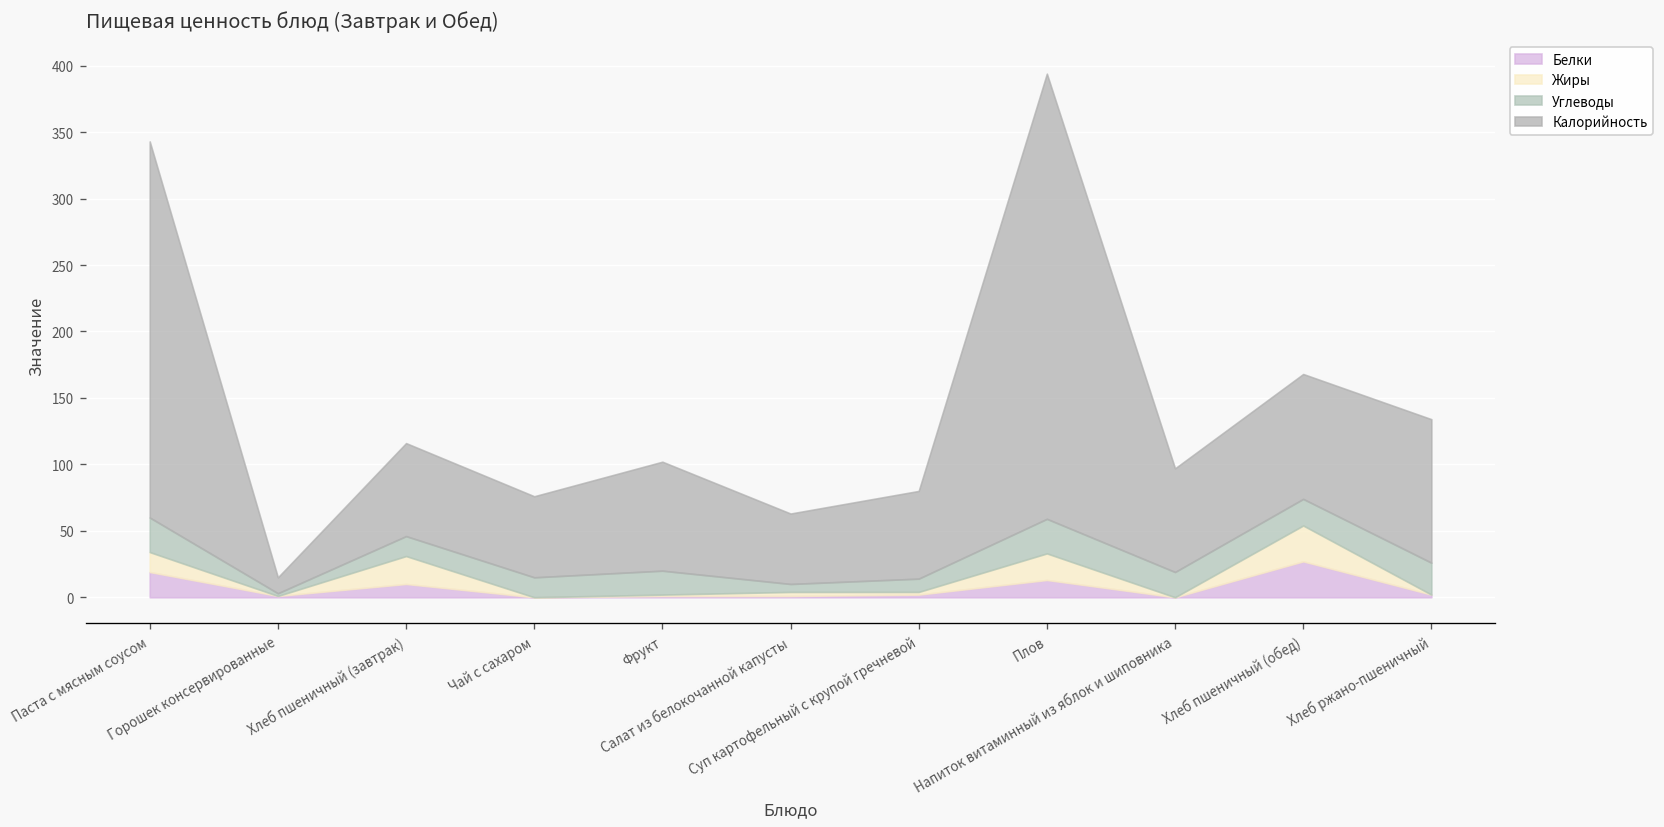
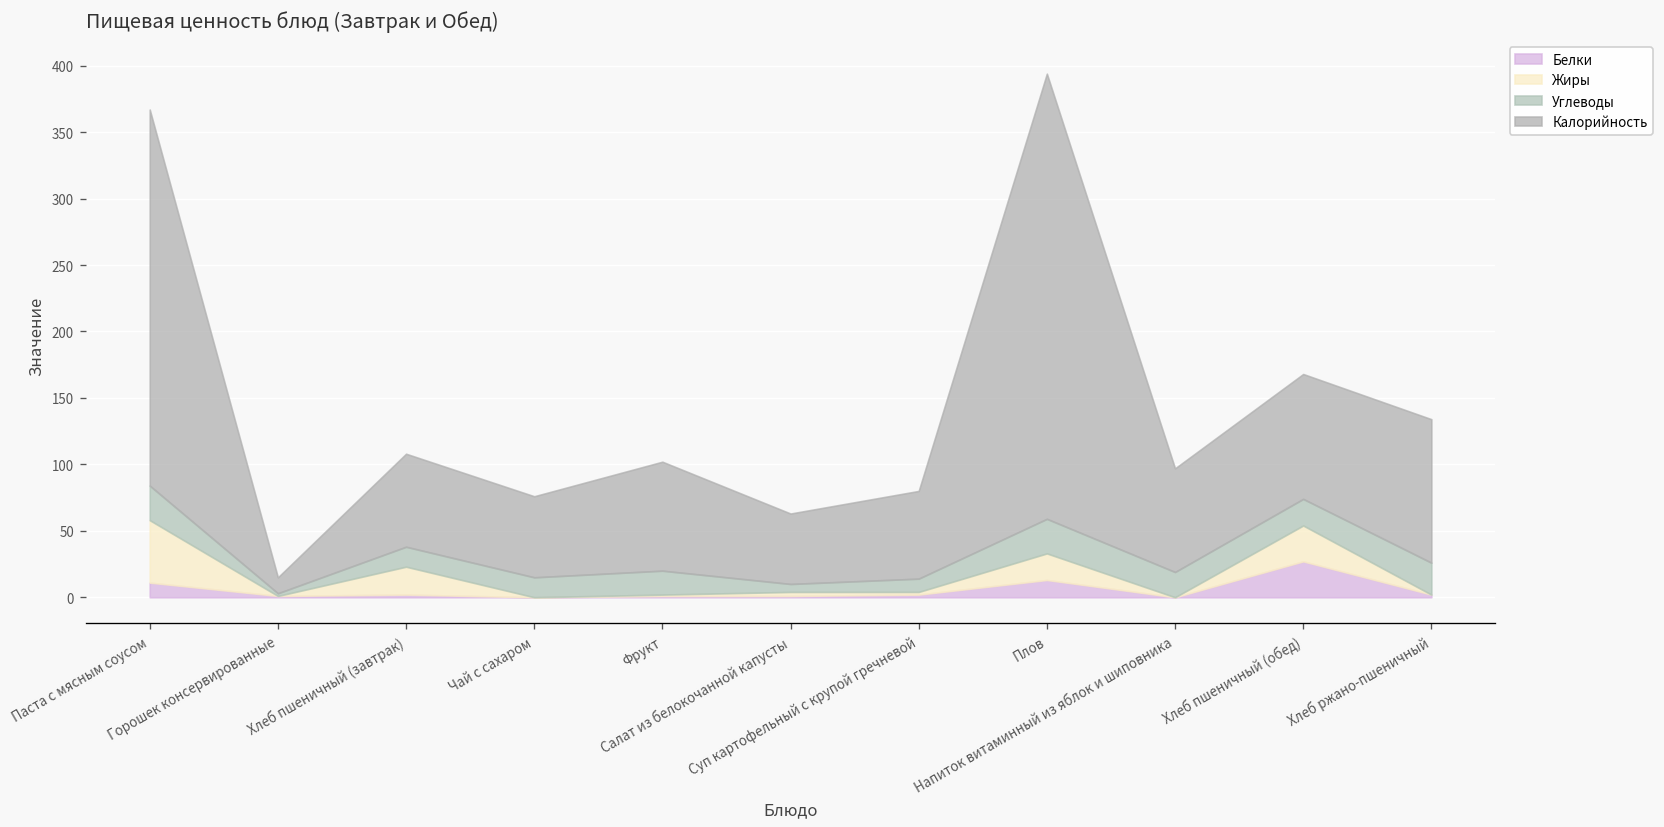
Белки, Паста с мясным соусом: 19 -> 11
Жиры, Паста с мясным соусом: 15 -> 47
Белки, Хлеб пшеничный (завтрак): 10 -> 2
